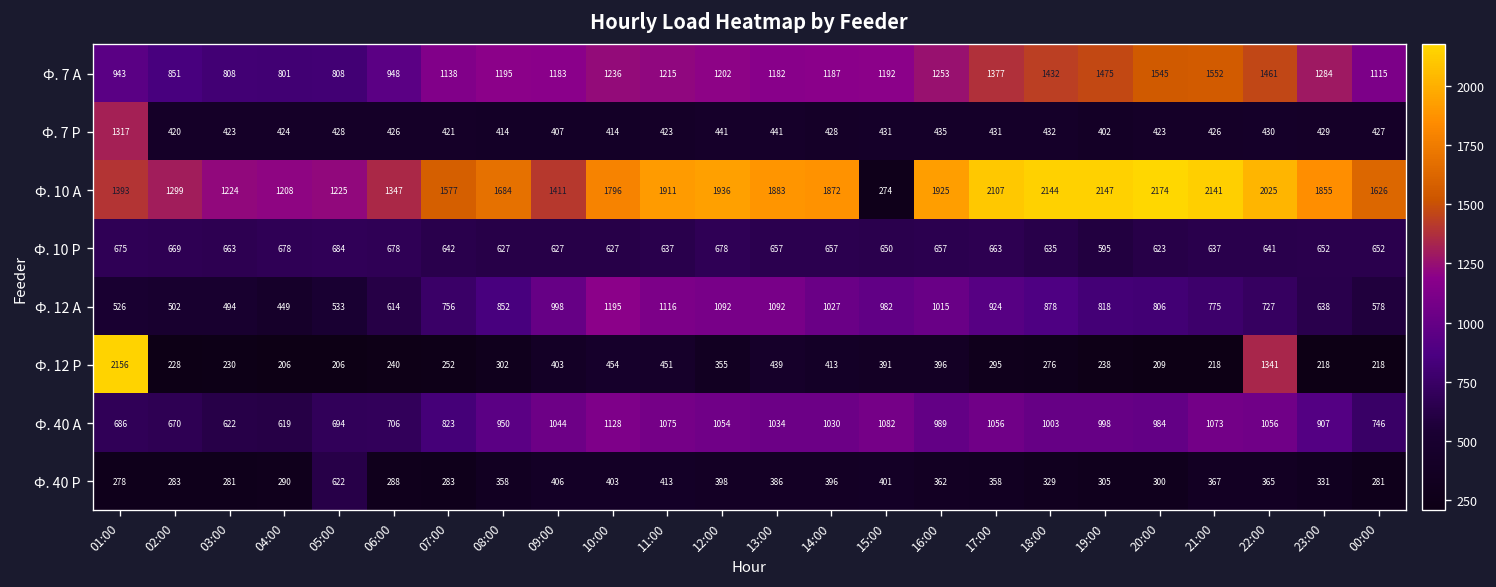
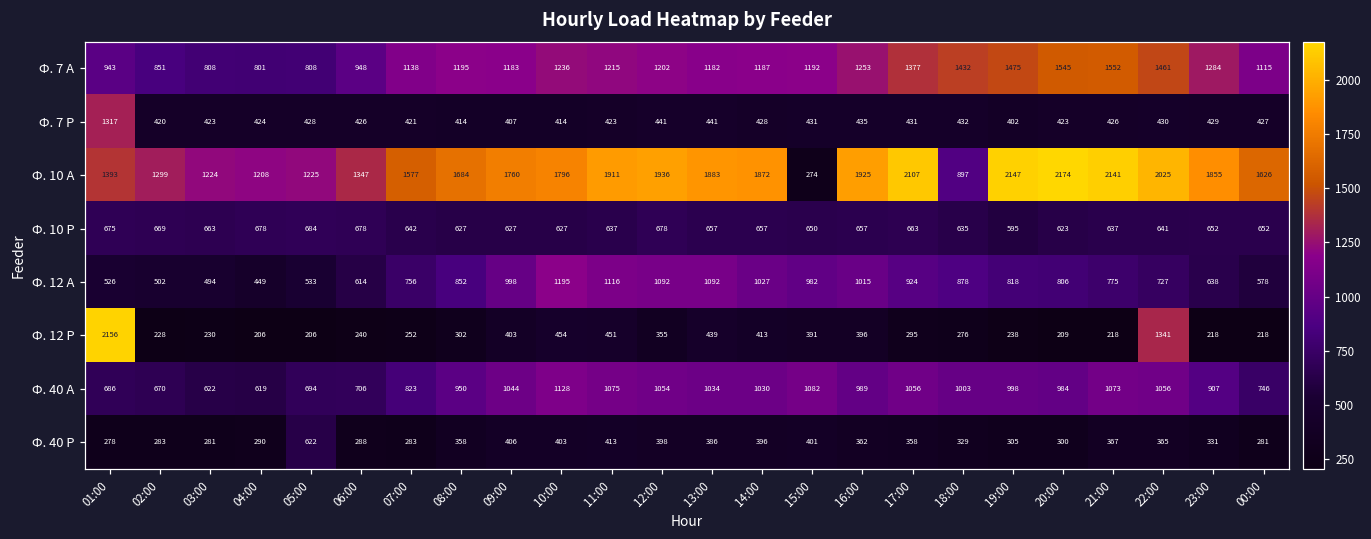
Ф. 10 А, 09:00: 1411 -> 1760
Ф. 10 А, 18:00: 2144 -> 897
